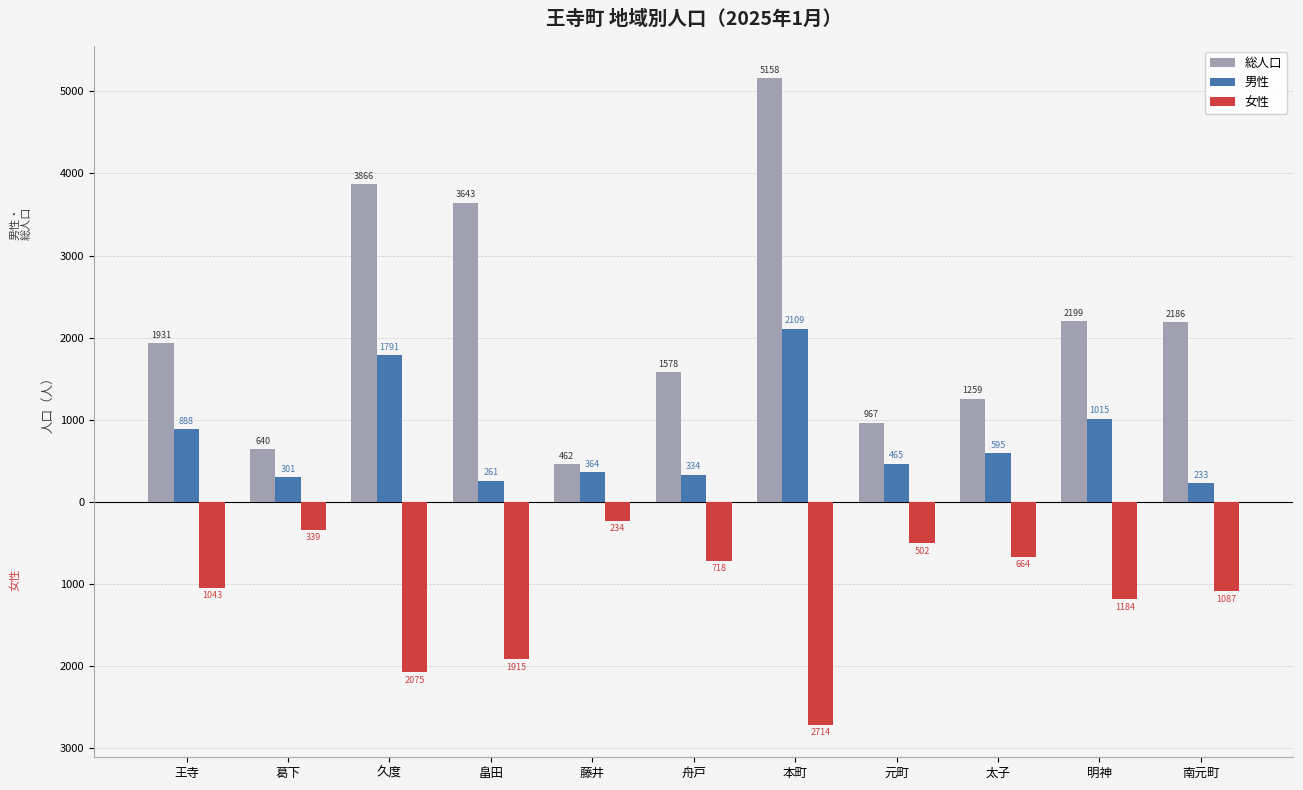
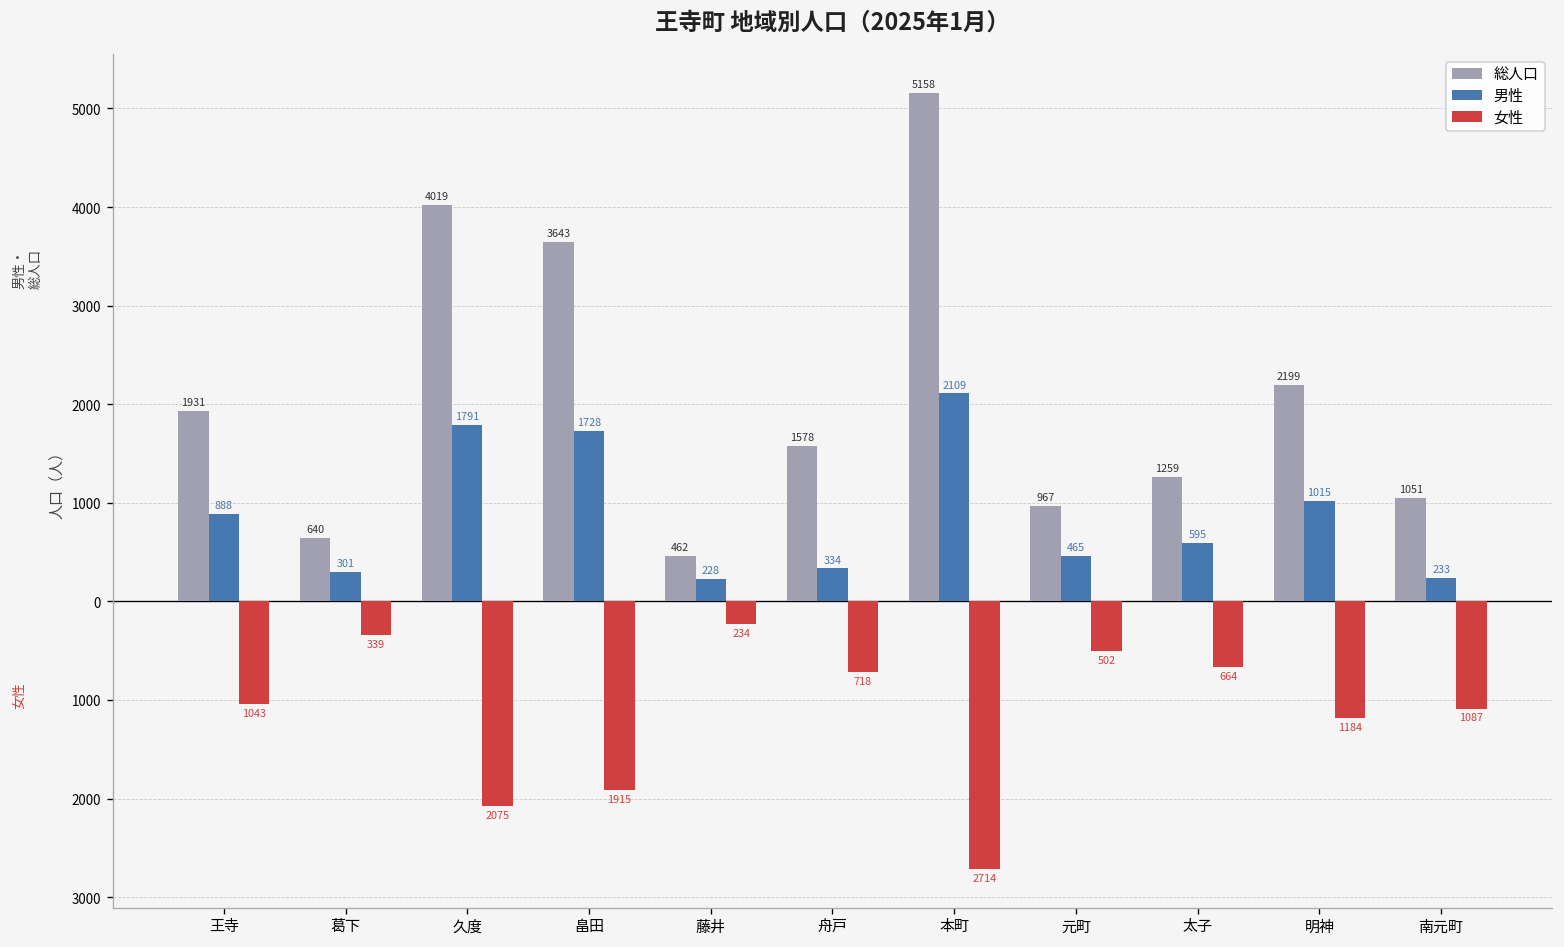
総人口, 久度: 3866 -> 4019
男性, 畠田: 261 -> 1728
男性, 藤井: 364 -> 228
総人口, 南元町: 2186 -> 1051
